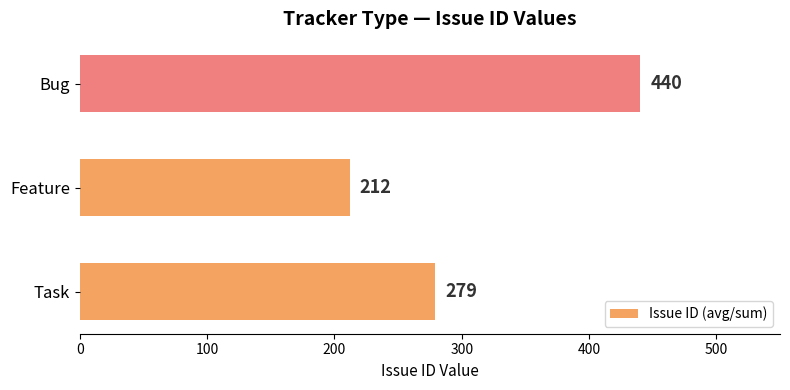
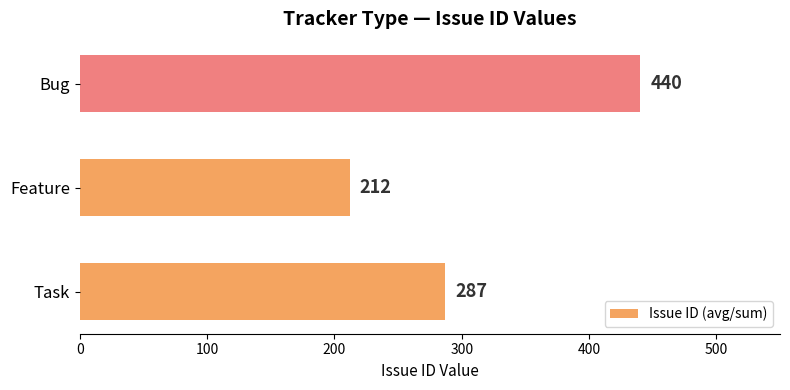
Task: 279 -> 287
